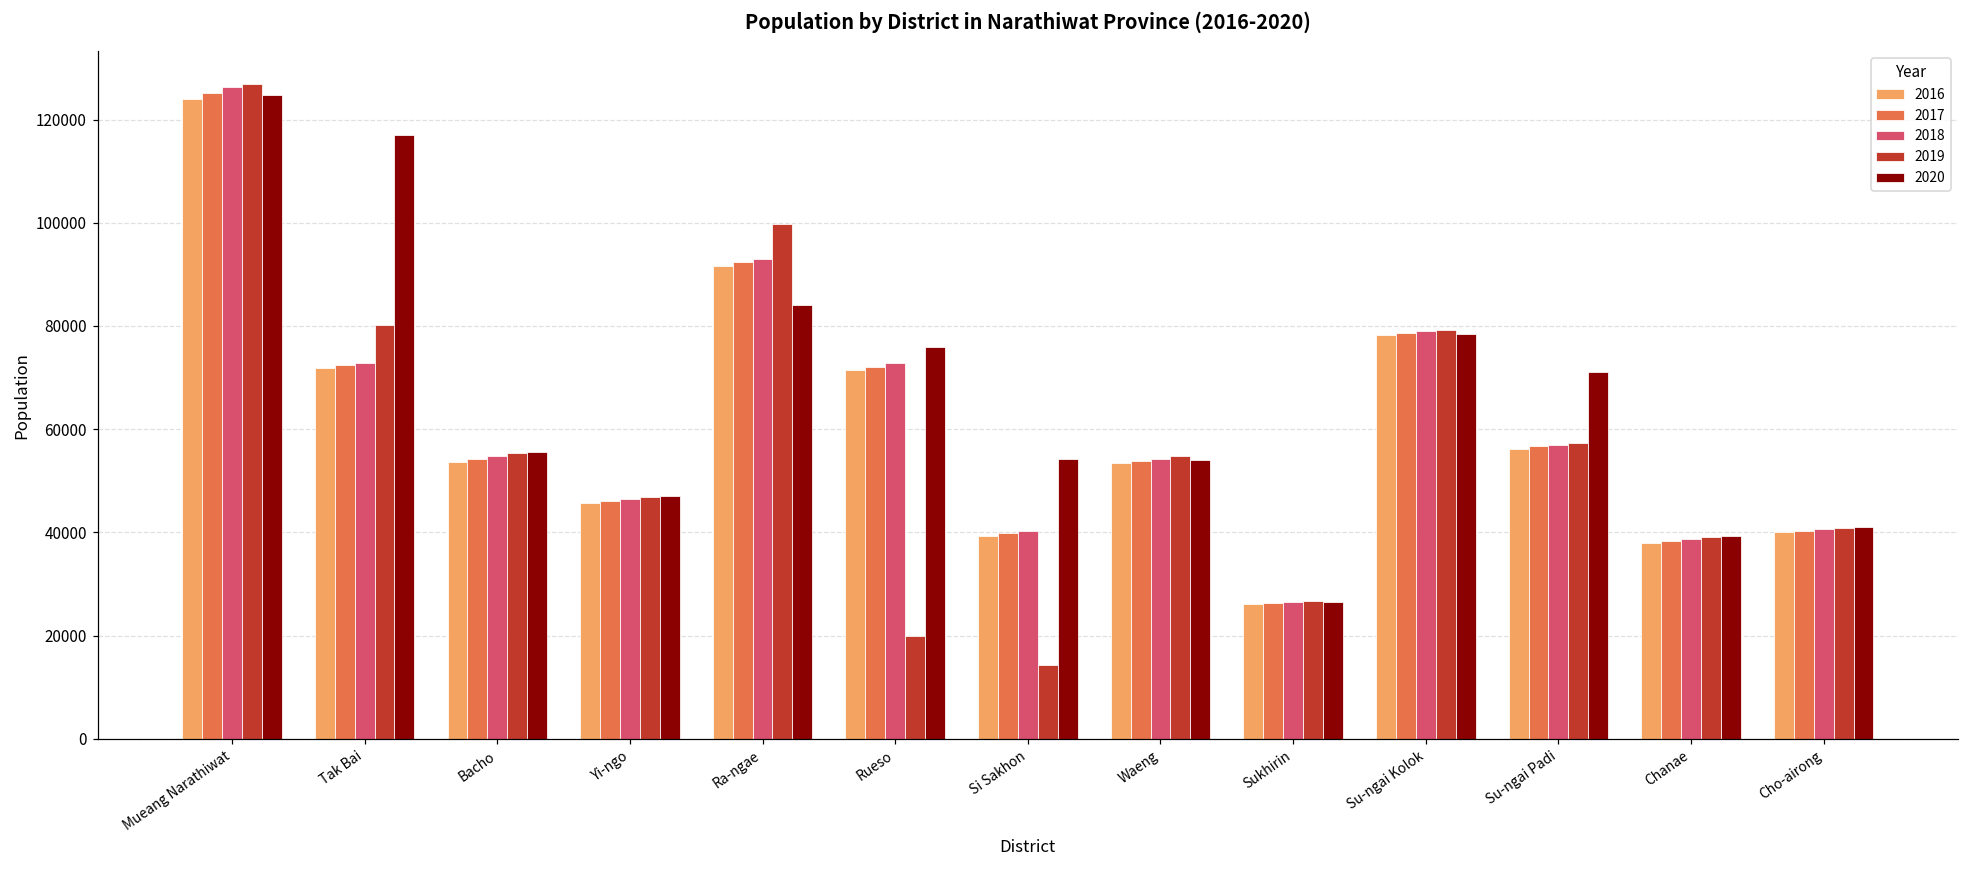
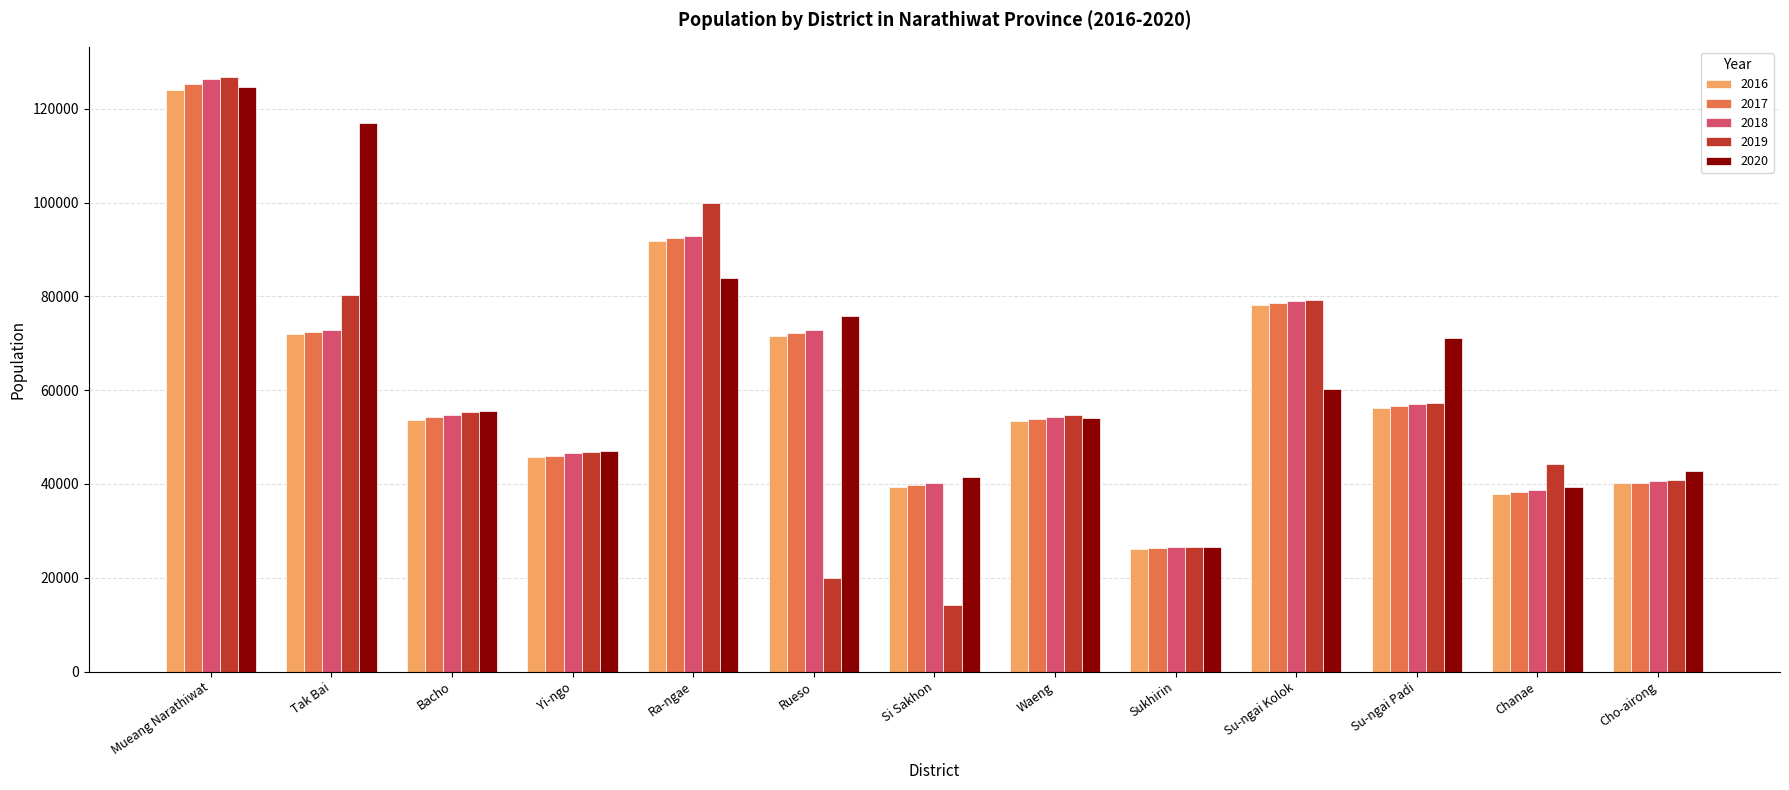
2020, Si Sakhon: 54000 -> 41000
2020, Su-ngai Kolok: 78000 -> 60000
2019, Chanae: 39000 -> 44000
2020, Cho-airong: 41000 -> 43000
